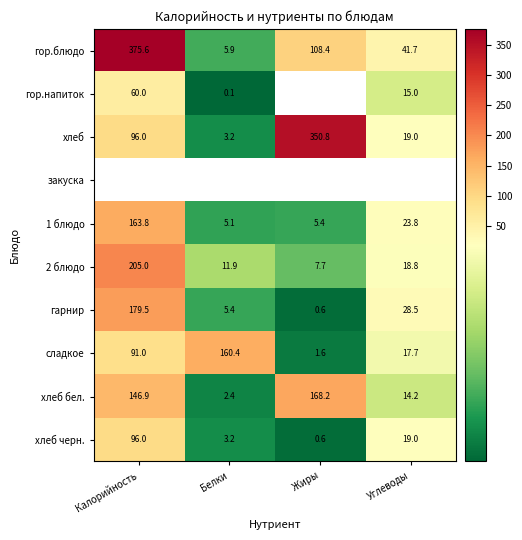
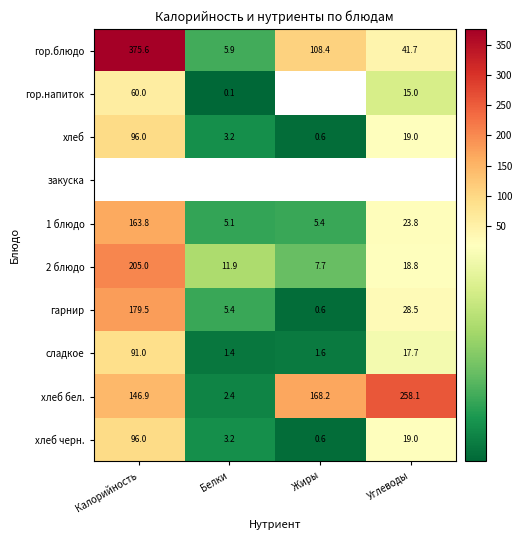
хлеб, Жиры: 350.8 -> 0.6
сладкое, Белки: 160.4 -> 1.4
хлеб бел., Углеводы: 14.2 -> 258.1
